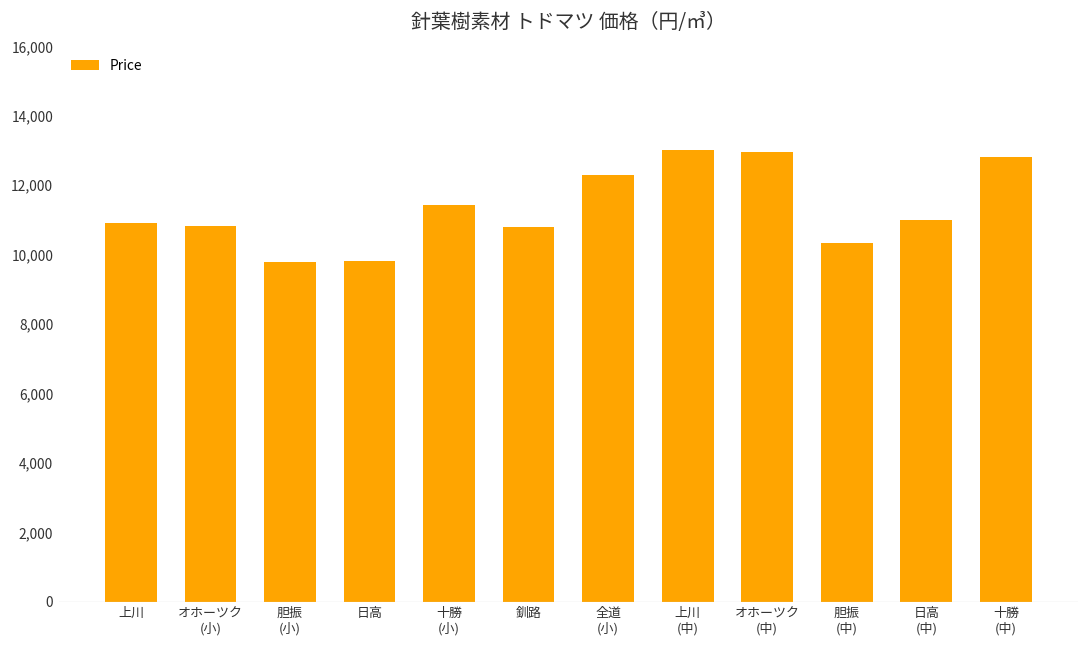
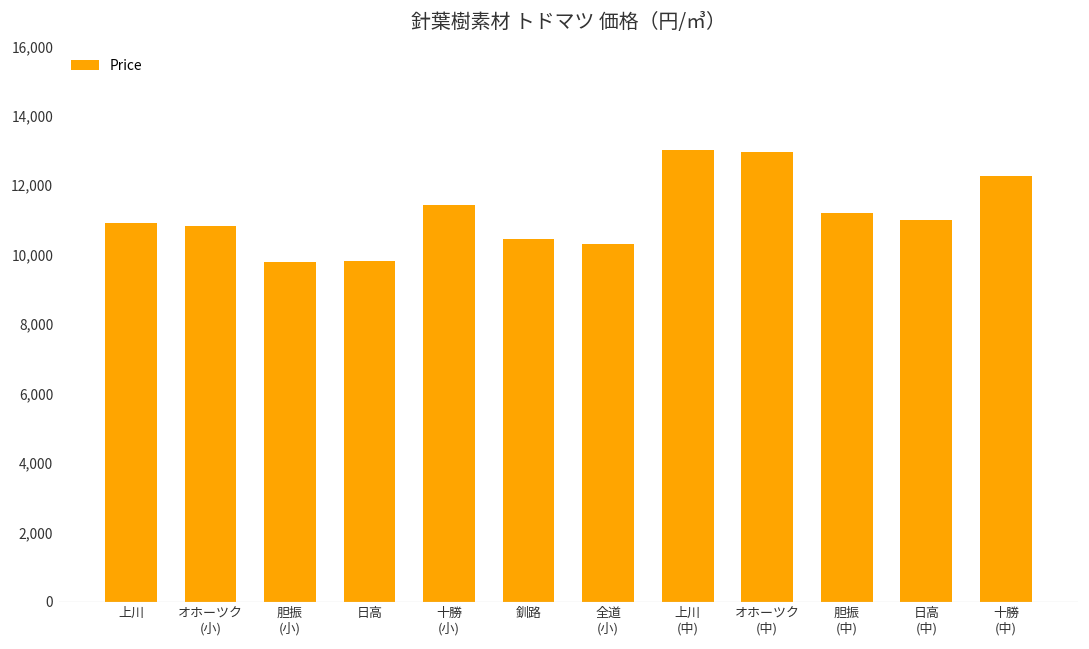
釧路: 10,800 -> 10,500
全道 (小): 12,300 -> 10,300
胆振 (中): 10,300 -> 11,200
十勝 (中): 12,800 -> 12,300
